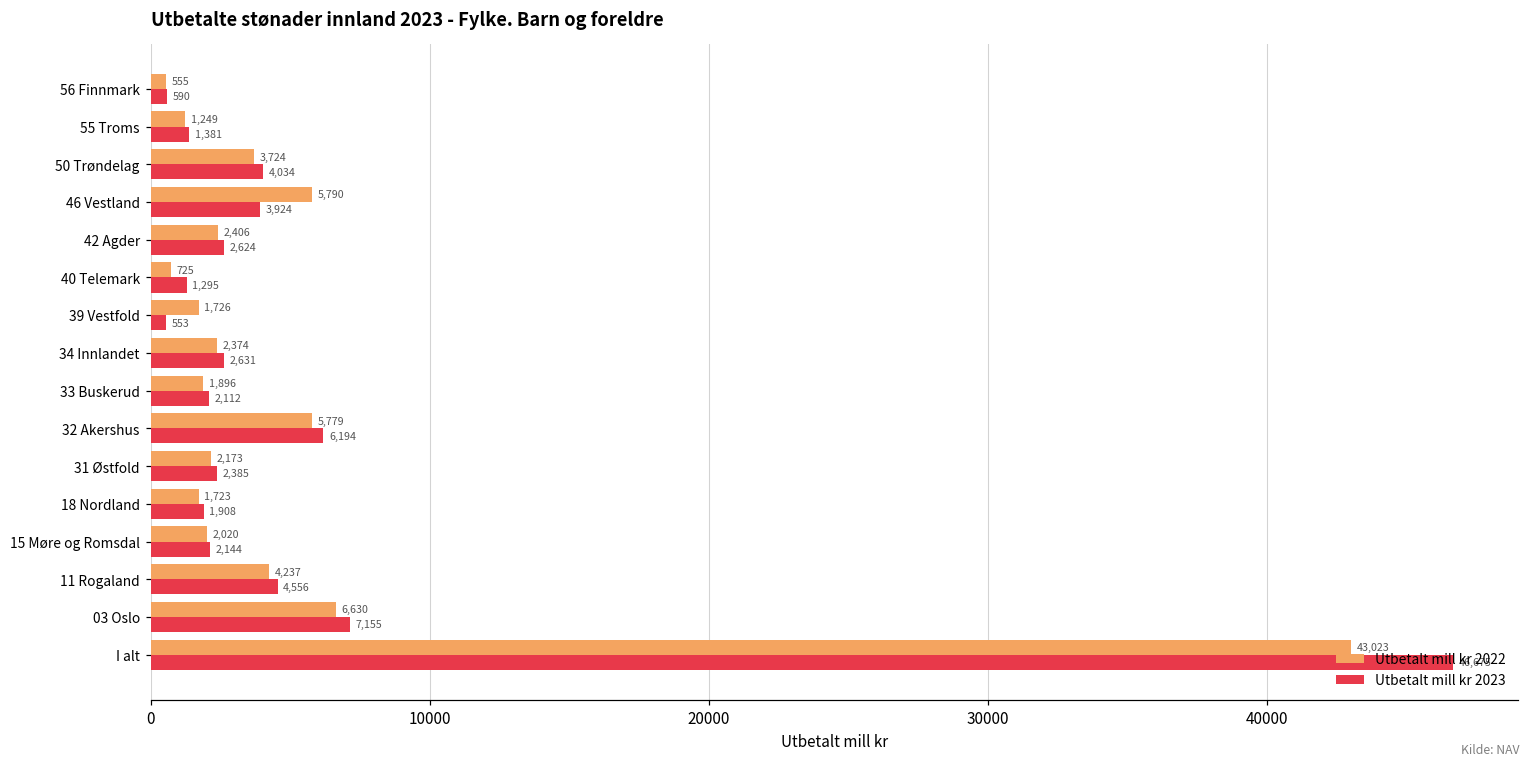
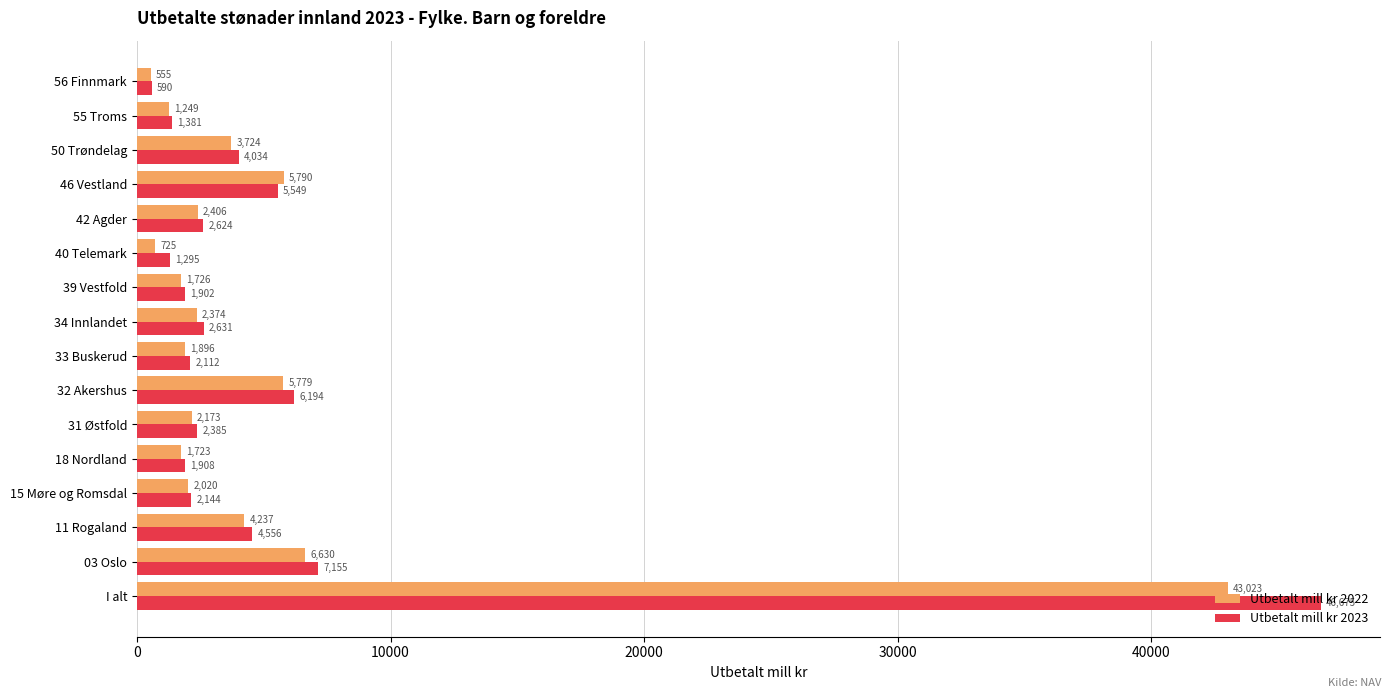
Utbetalt mill kr 2023, 46 Vestland: 3,924 -> 5,549
Utbetalt mill kr 2023, 39 Vestfold: 553 -> 1,902
